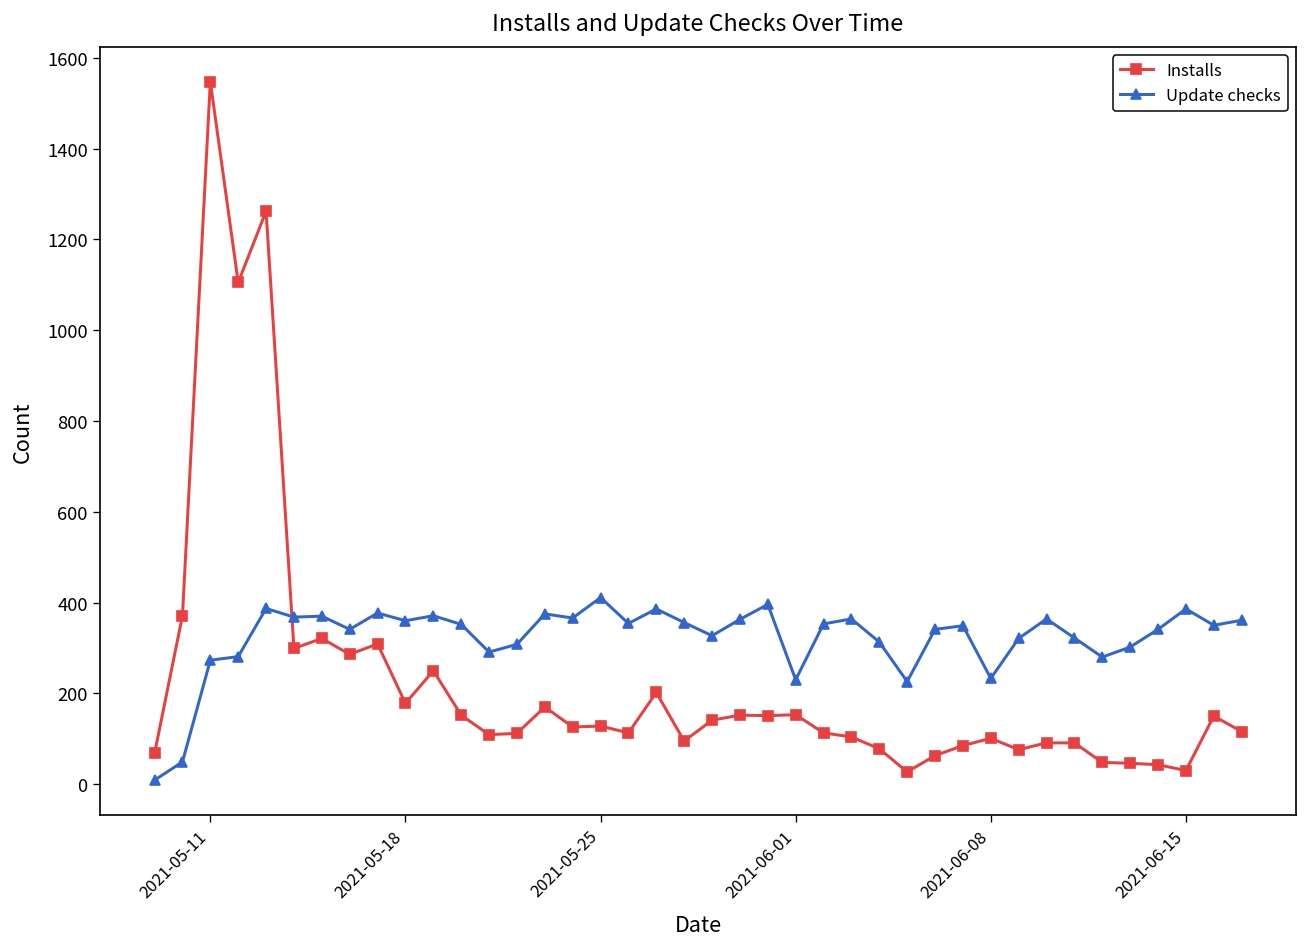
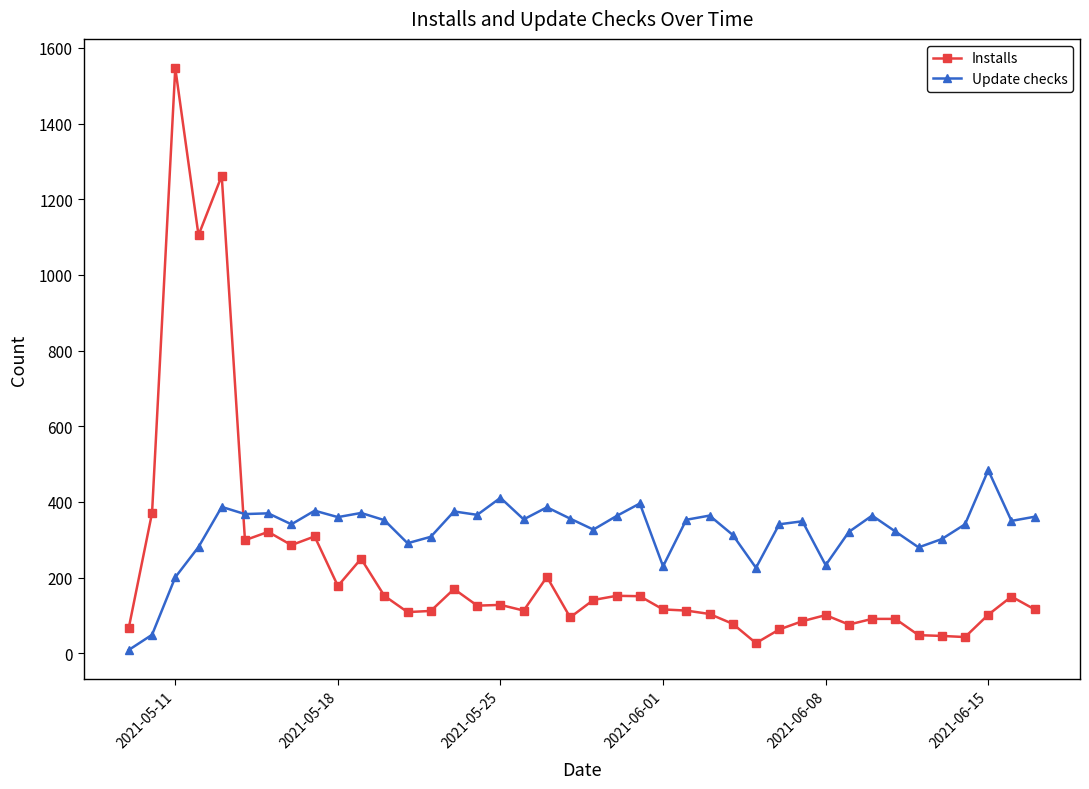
Update checks, 2021-05-11: 270 -> 200
Installs, 2021-06-01: 150 -> 120
Installs, 2021-06-15: 30 -> 100
Update checks, 2021-06-15: 390 -> 480
